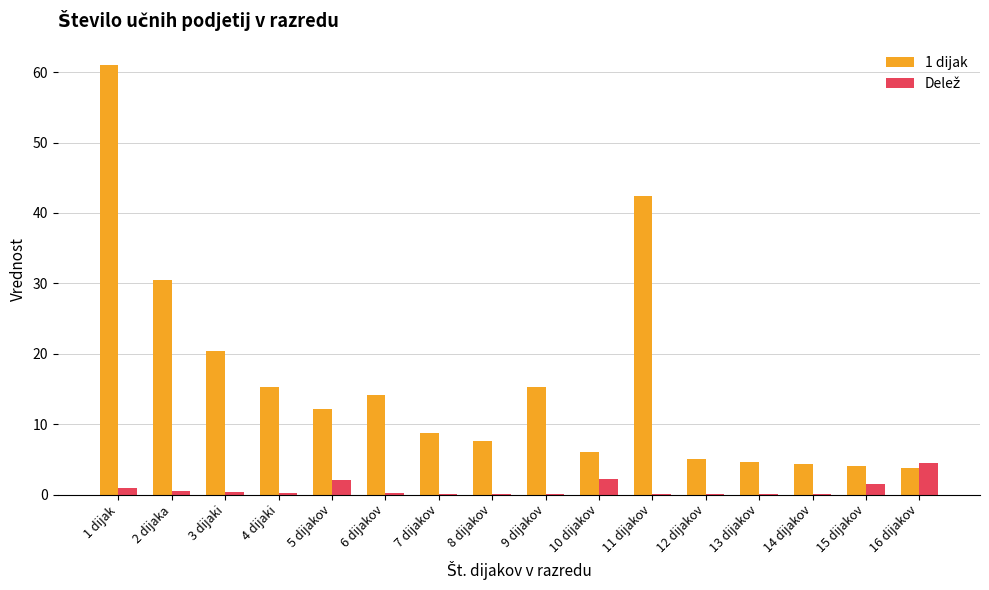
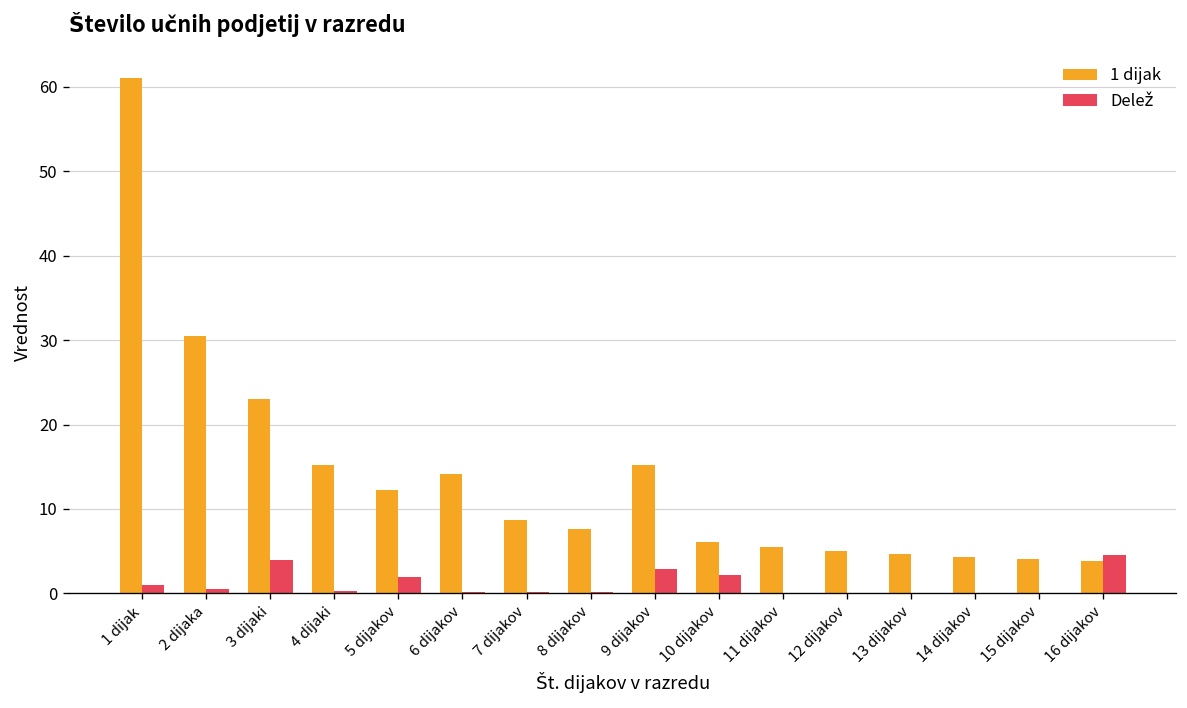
1 dijak, 3 dijaki: 20 -> 23
Delež, 3 dijaki: 0 -> 4
Delež, 9 dijakov: 0 -> 3
1 dijak, 11 dijakov: 42 -> 6
Delež, 15 dijakov: 2 -> 0
